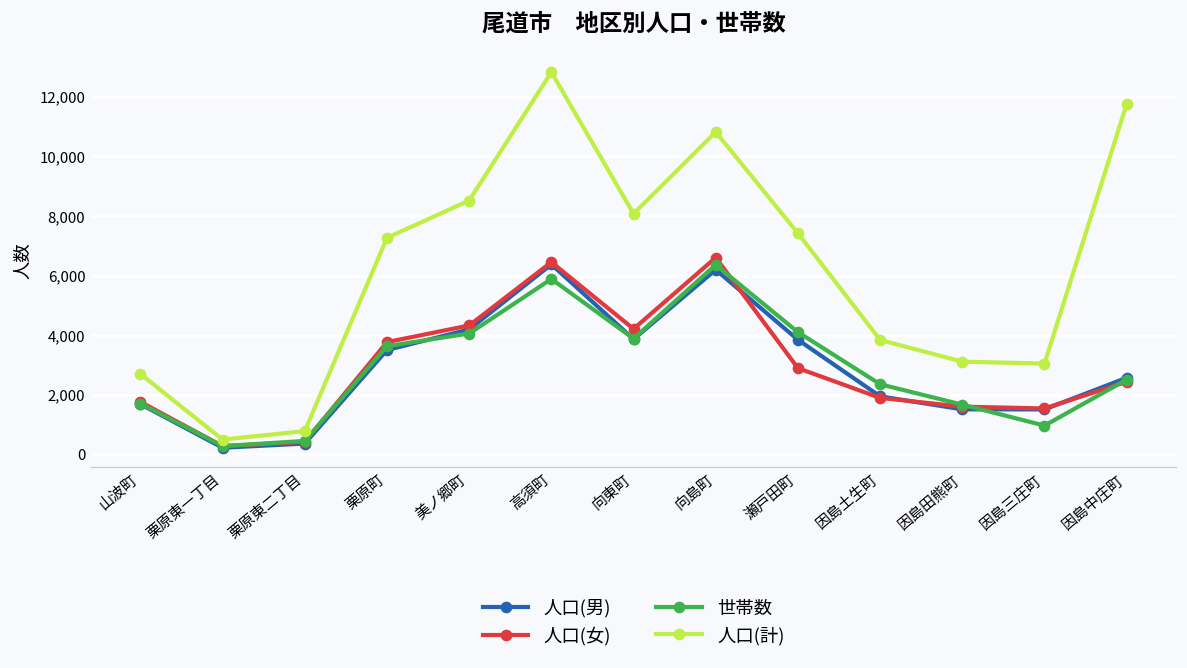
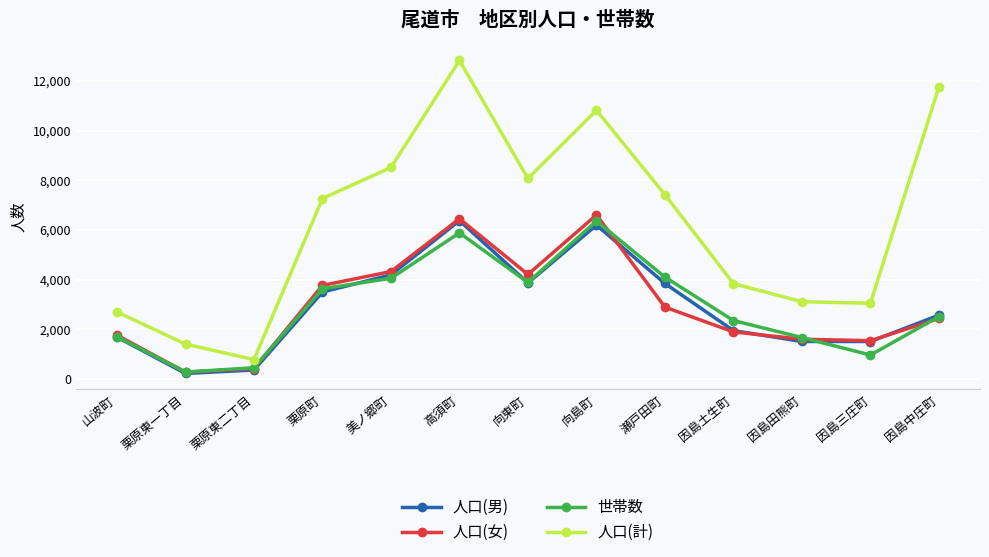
人口(計), 栗原東一丁目: 500 -> 1,400
